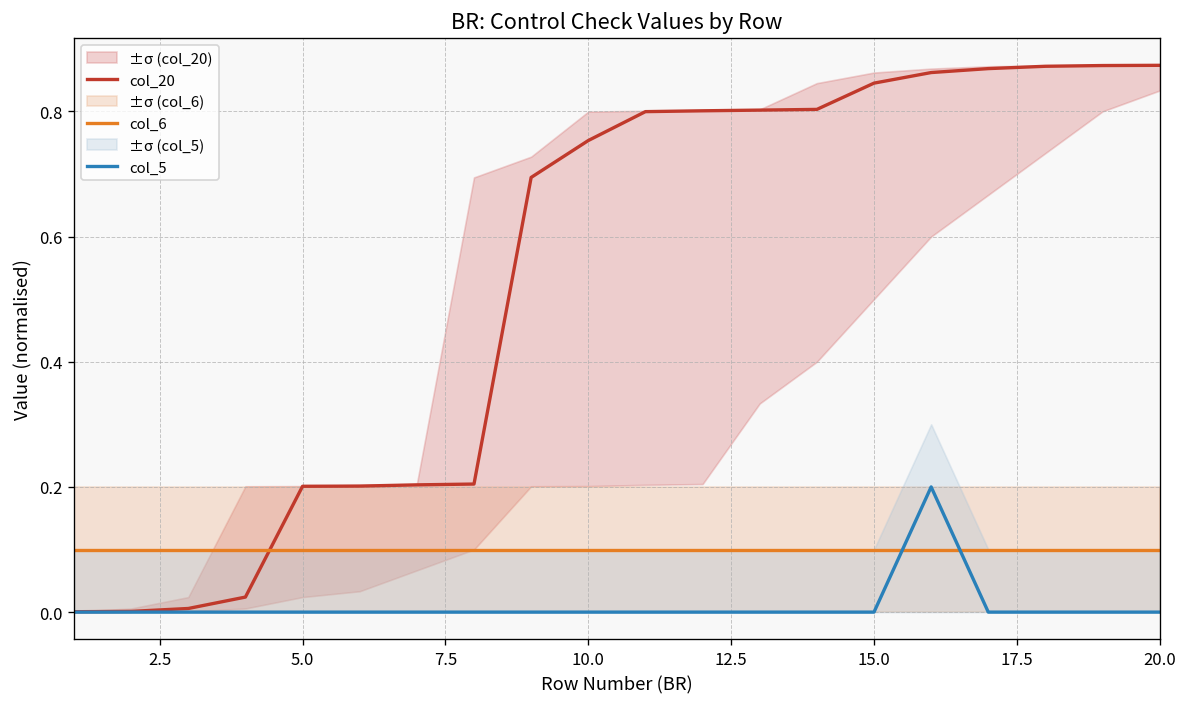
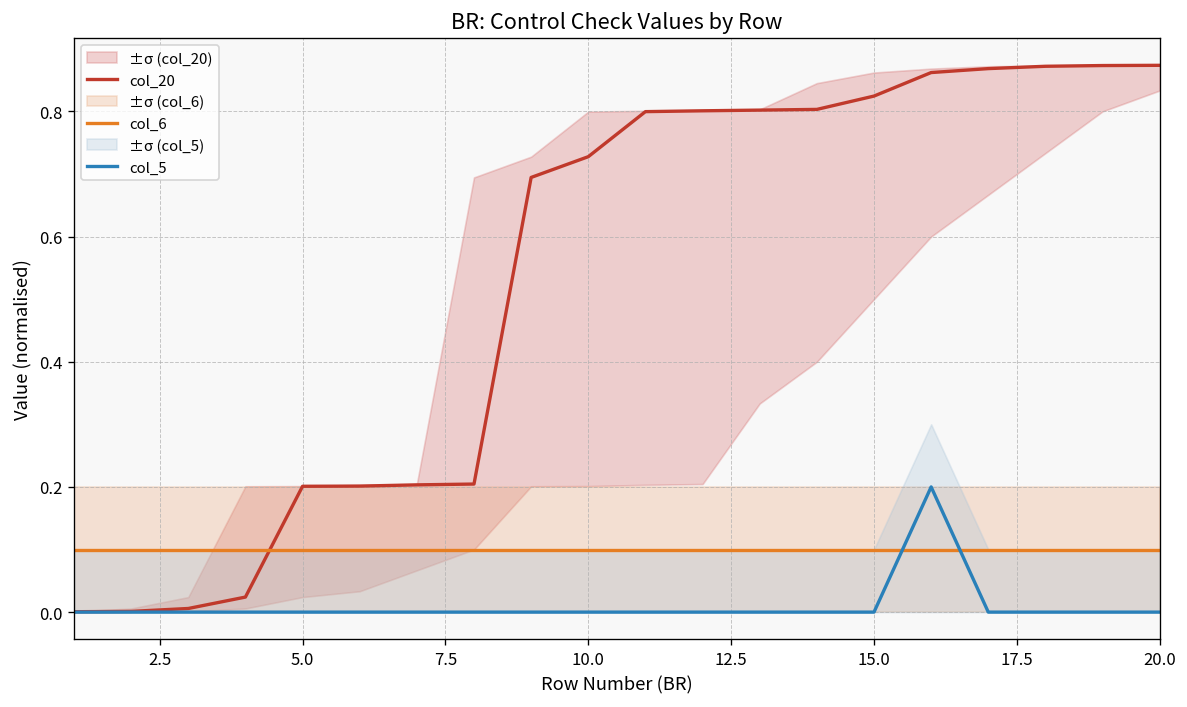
col_20, 10.0: 0.75 -> 0.73
col_20, 15.0: 0.85 -> 0.82
